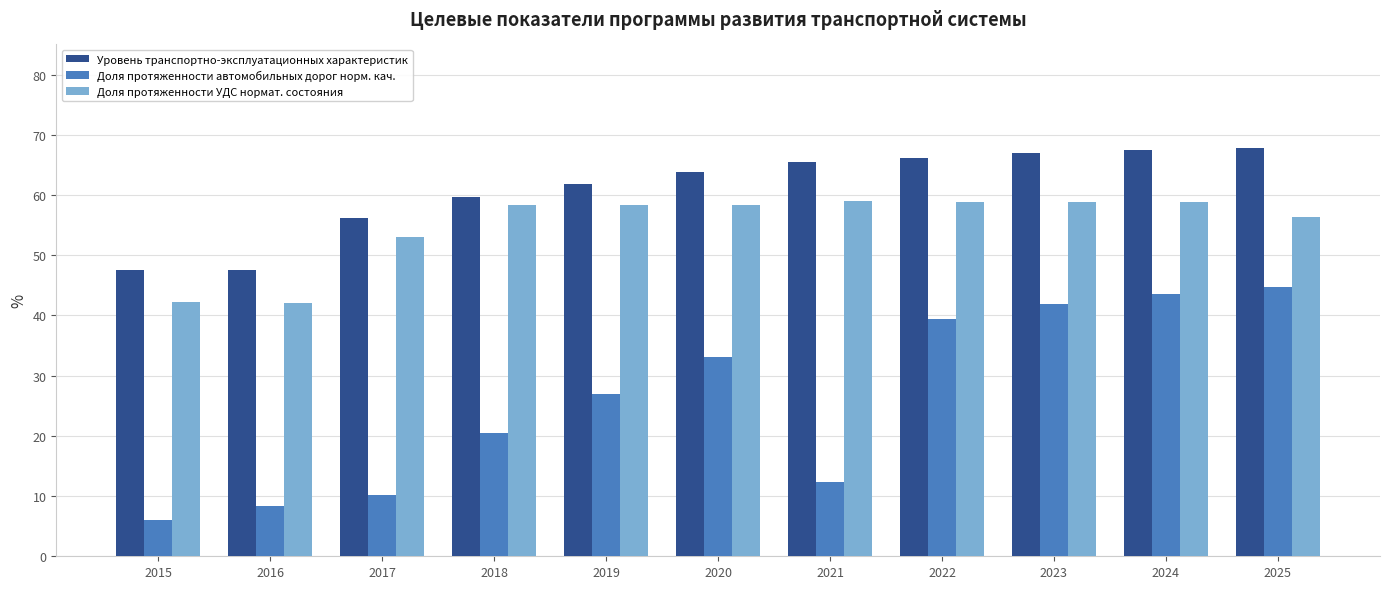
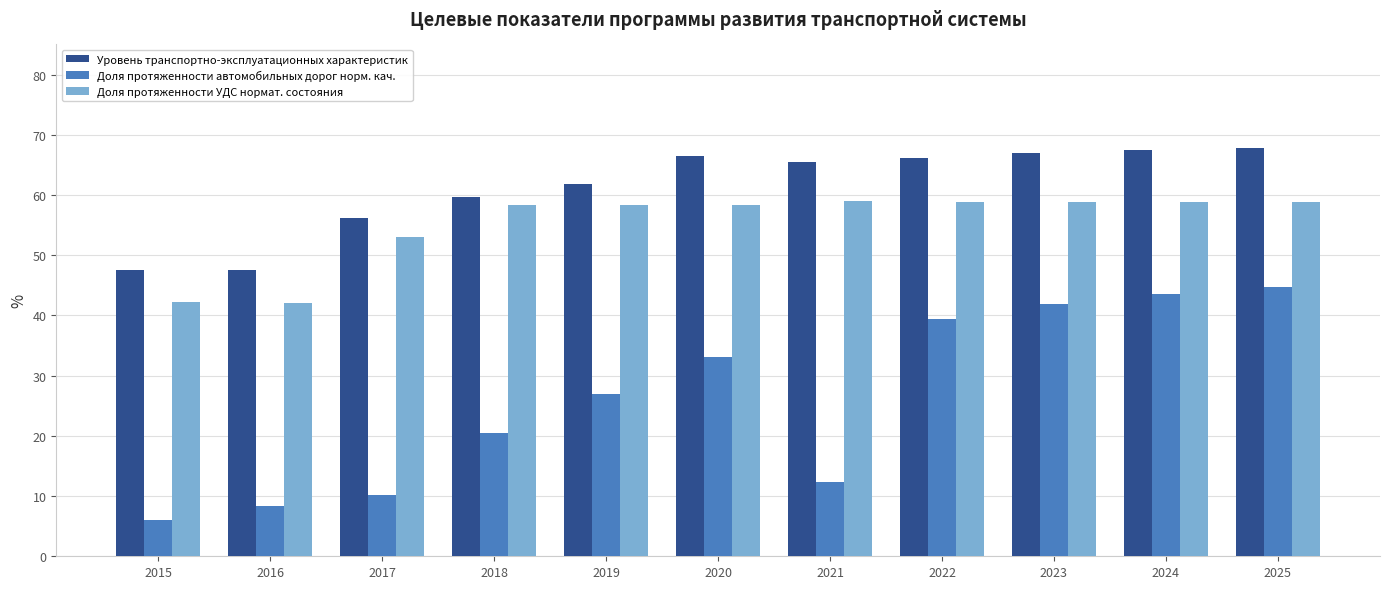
Уровень транспортно-эксплуатационных характеристик, 2020: 64 -> 66
Доля протяженности УДС нормат. состояния, 2025: 56 -> 59
